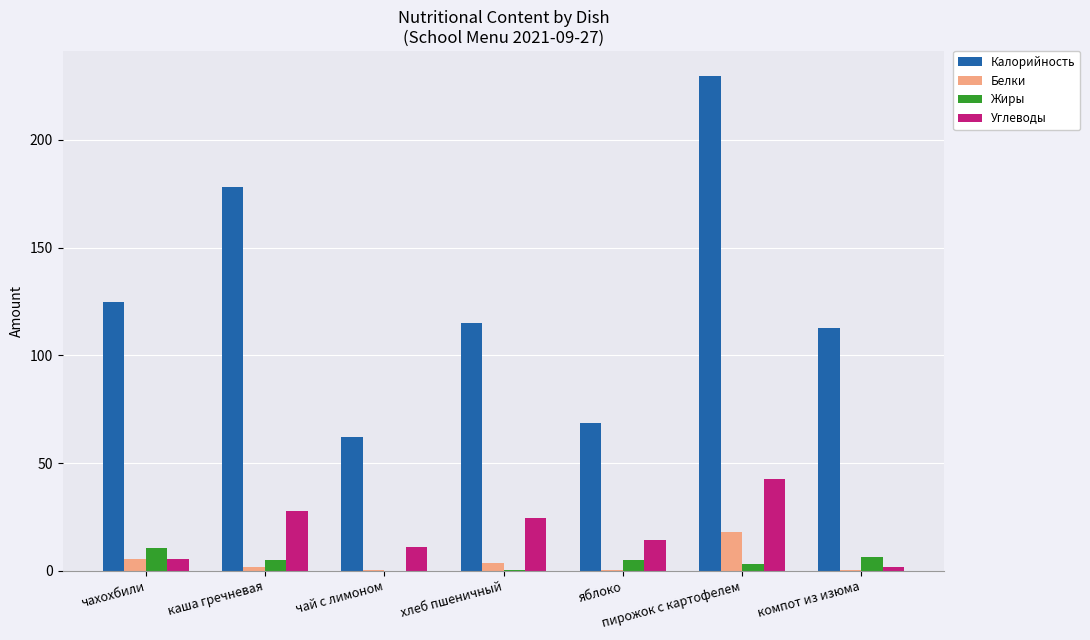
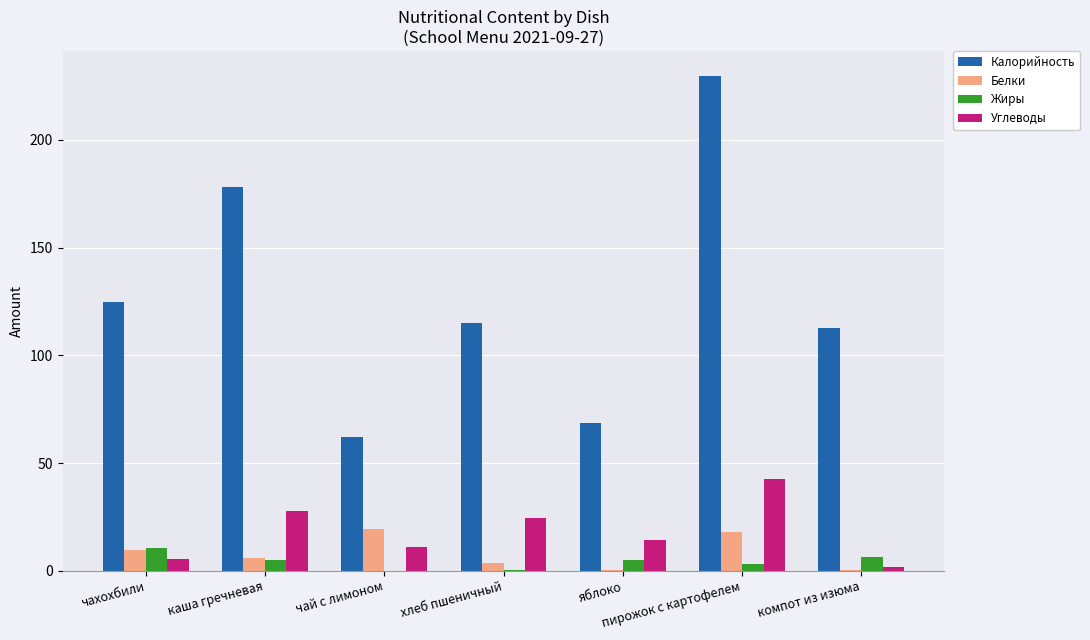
Белки, чахохбили: 6 -> 10
Белки, каша гречневая: 2 -> 6
Белки, чай с лимоном: 0 -> 20
